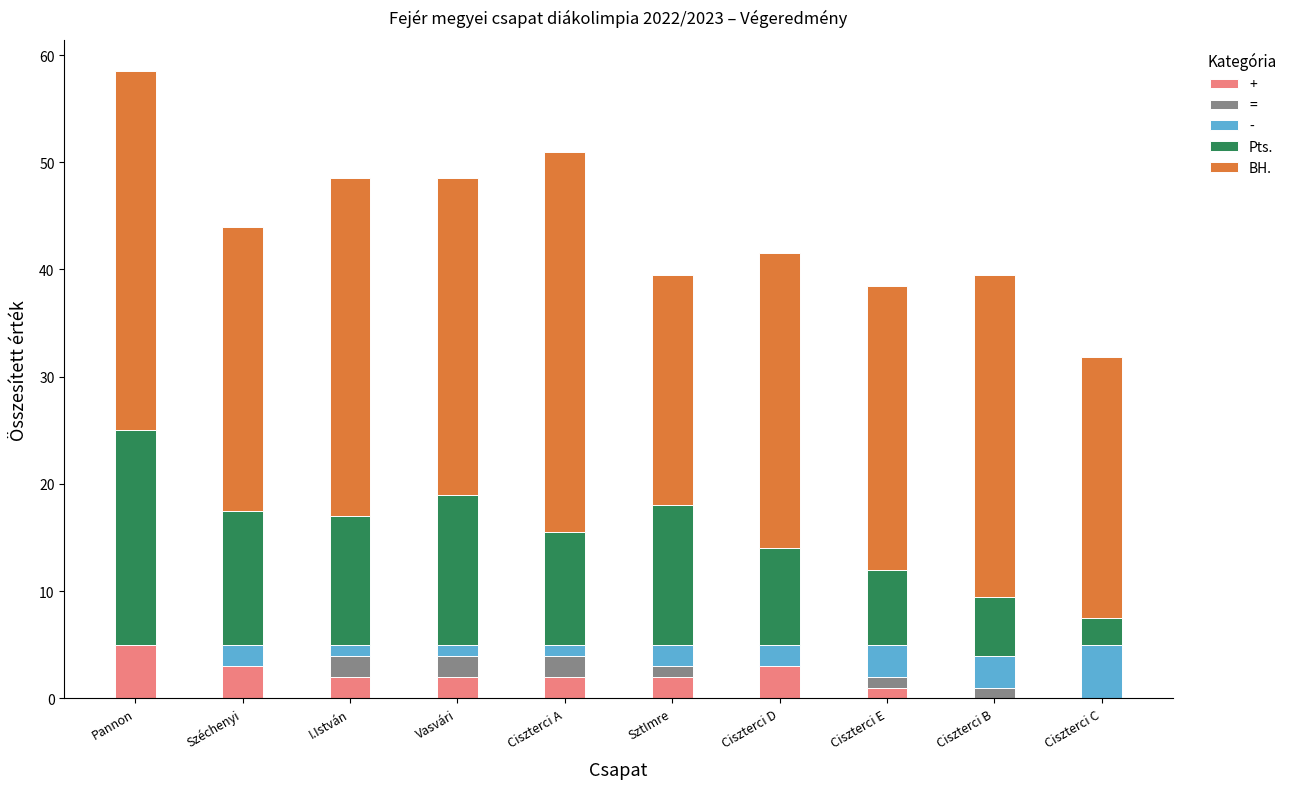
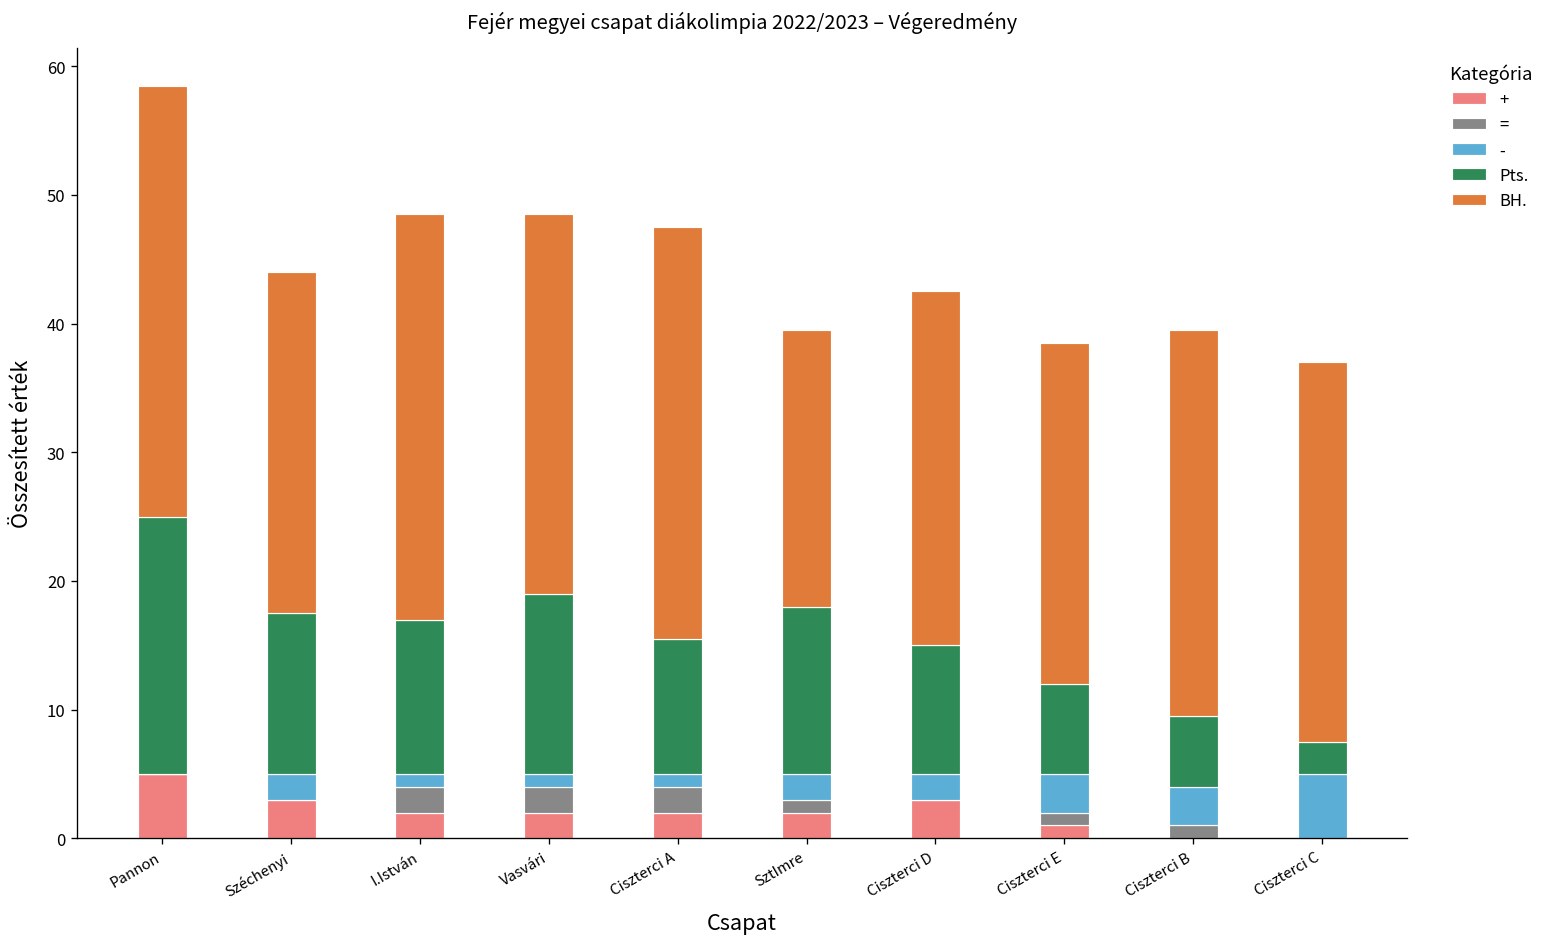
BH., Ciszterci A: 35.5 -> 32.0
Pts., Ciszterci D: 9 -> 10
BH., Ciszterci C: 24.3 -> 29.5
